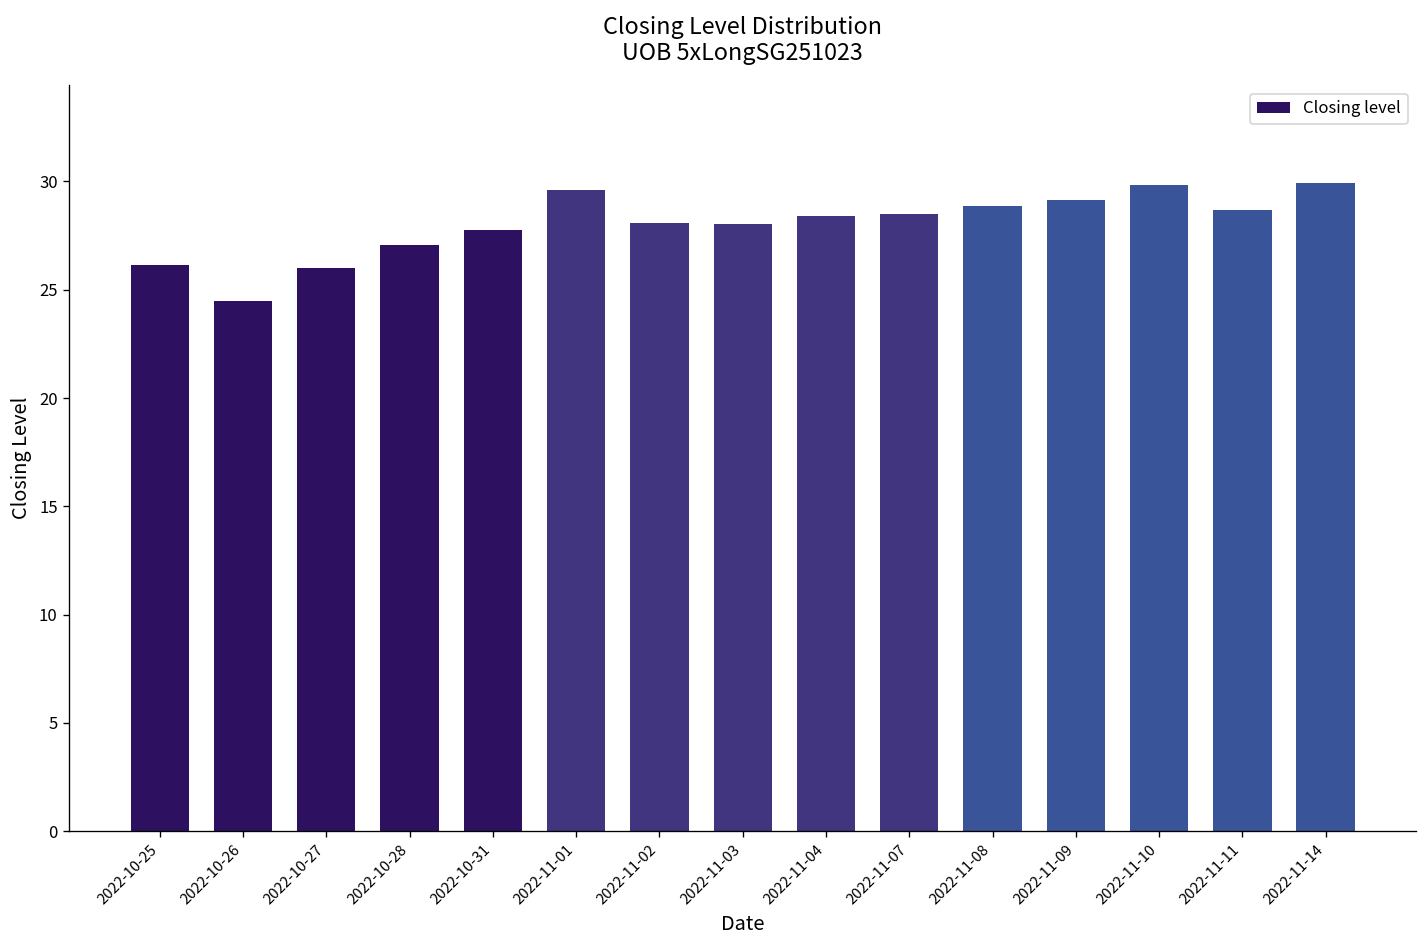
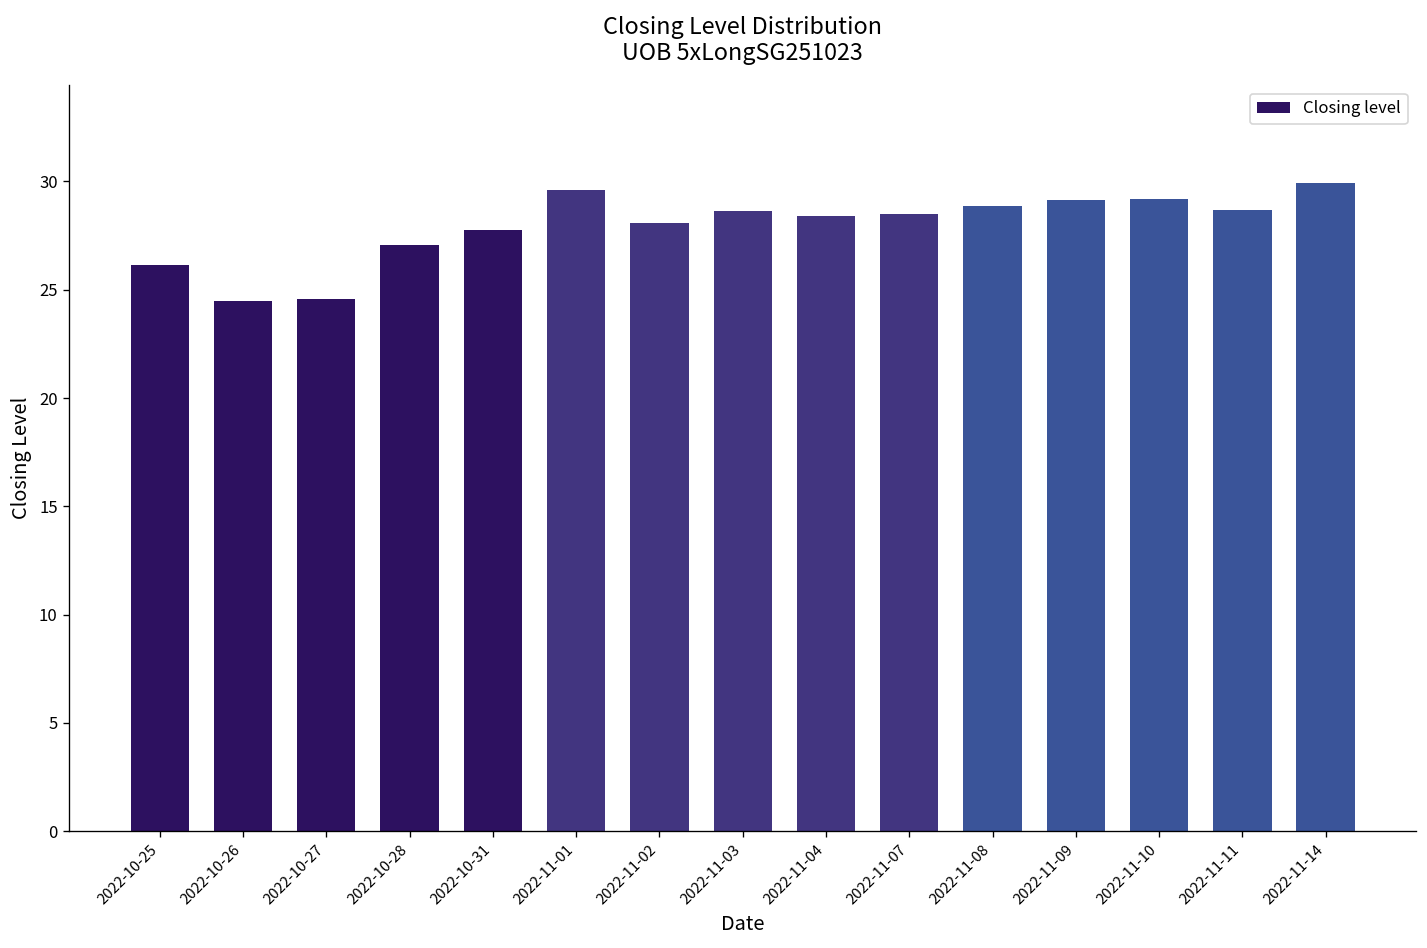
2022-10-27: 26.0 -> 24.6
2022-11-03: 28.0 -> 28.6
2022-11-10: 29.9 -> 29.2
